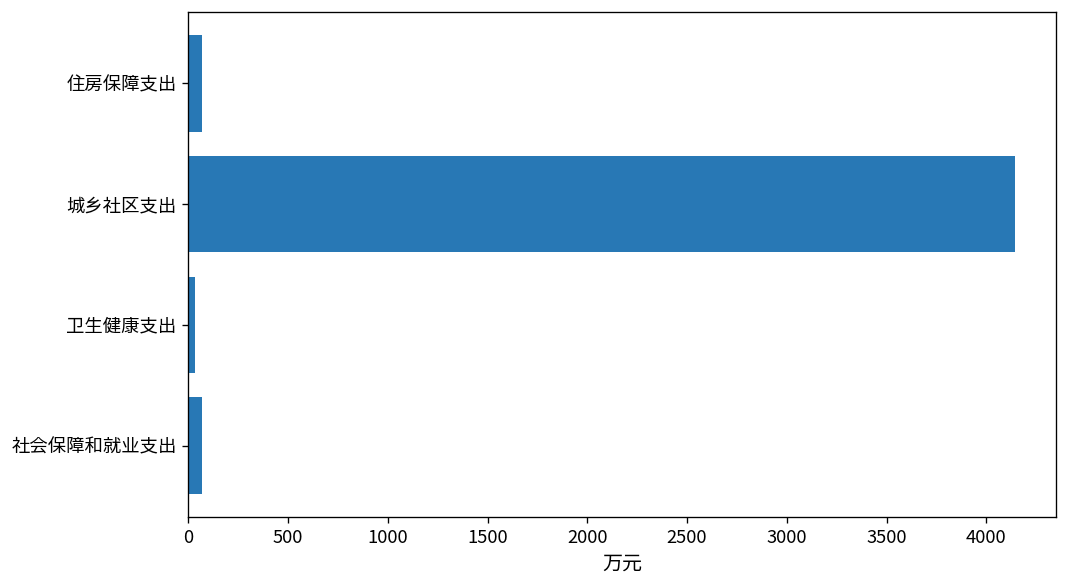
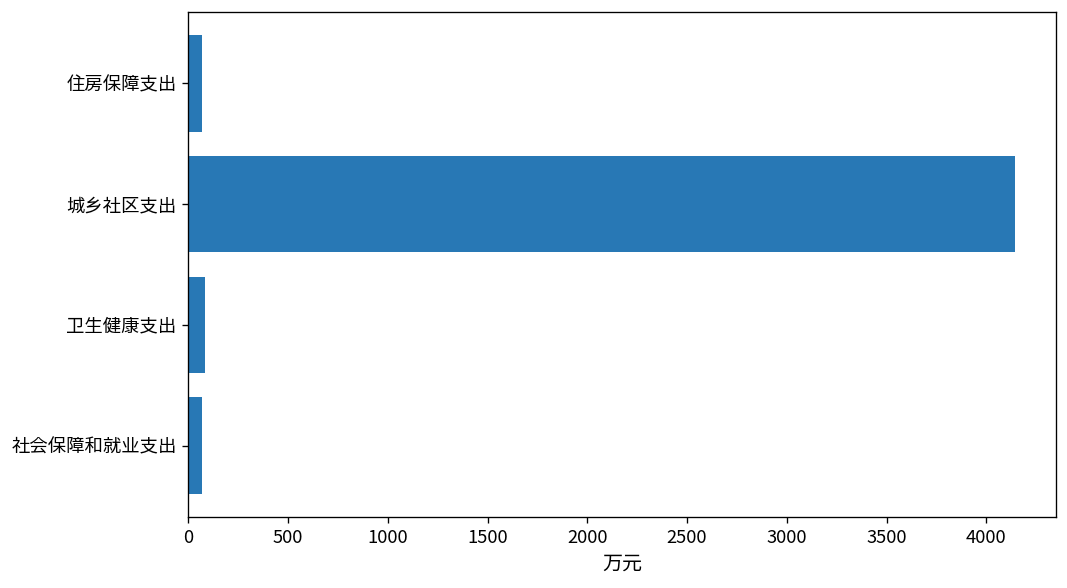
卫生健康支出: 30 -> 80
